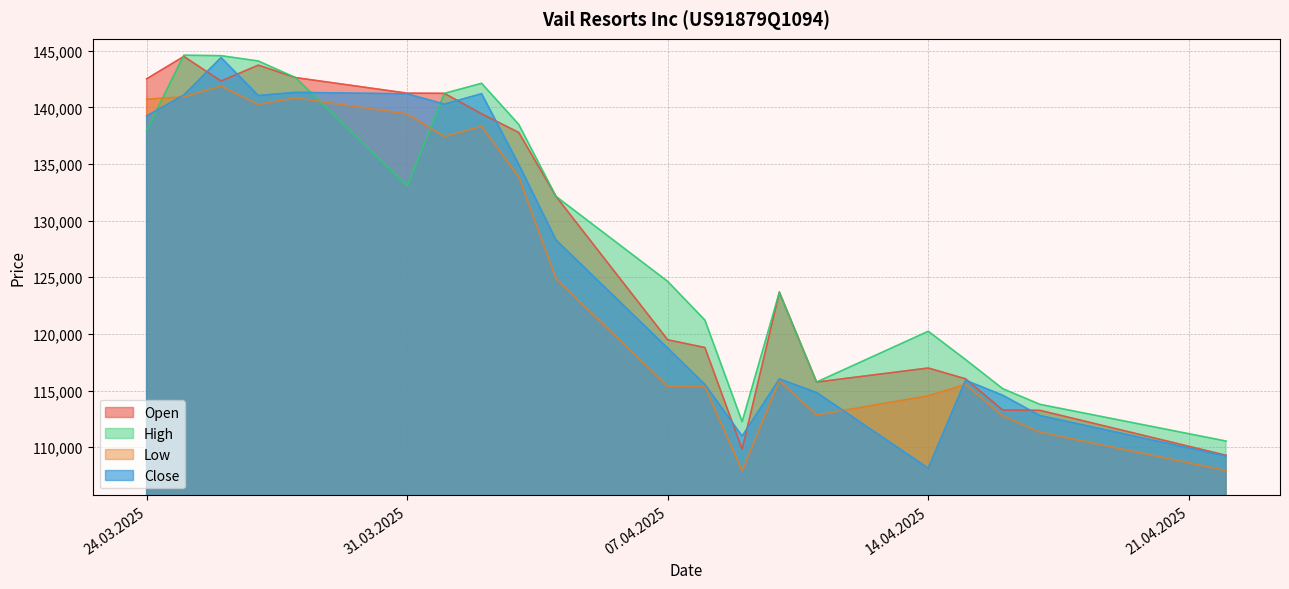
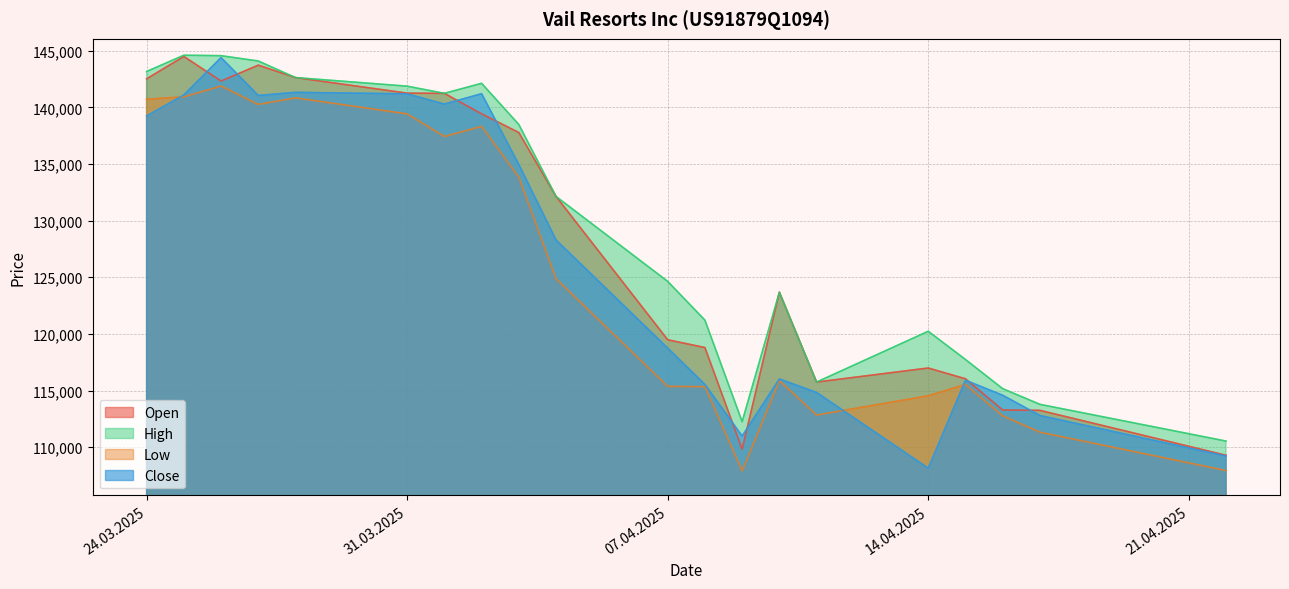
High, 24.03.2025: 138,000 -> 143,200
High, 31.03.2025: 133,100 -> 141,900
